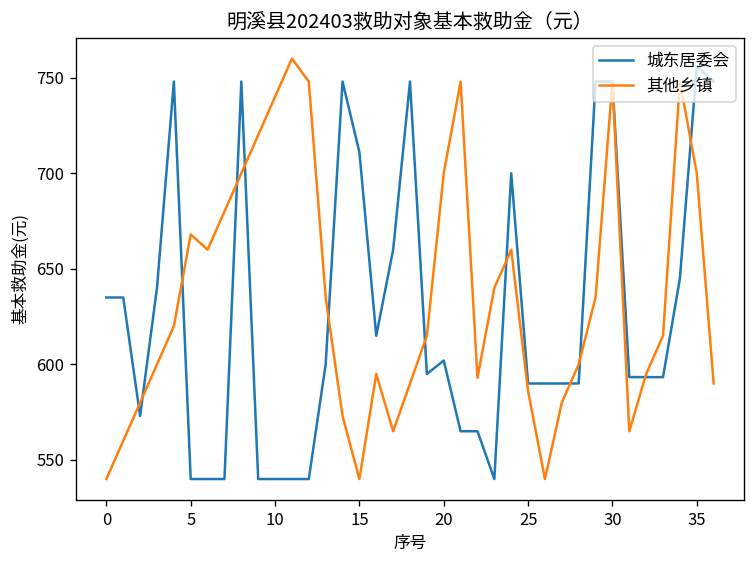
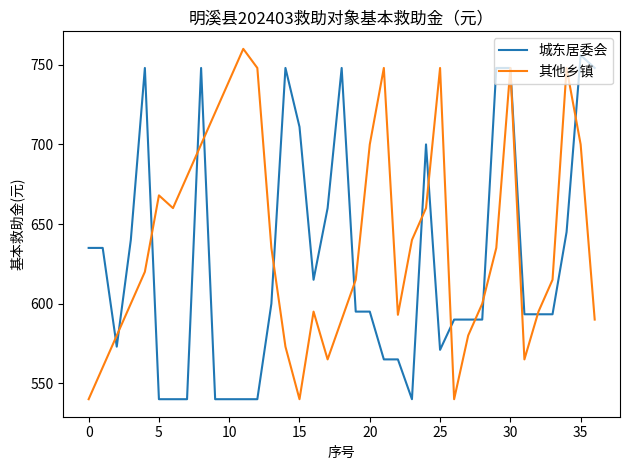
城东居委会, 20: 602 -> 595
城东居委会, 25: 590 -> 571
其他乡镇, 25: 586 -> 748
